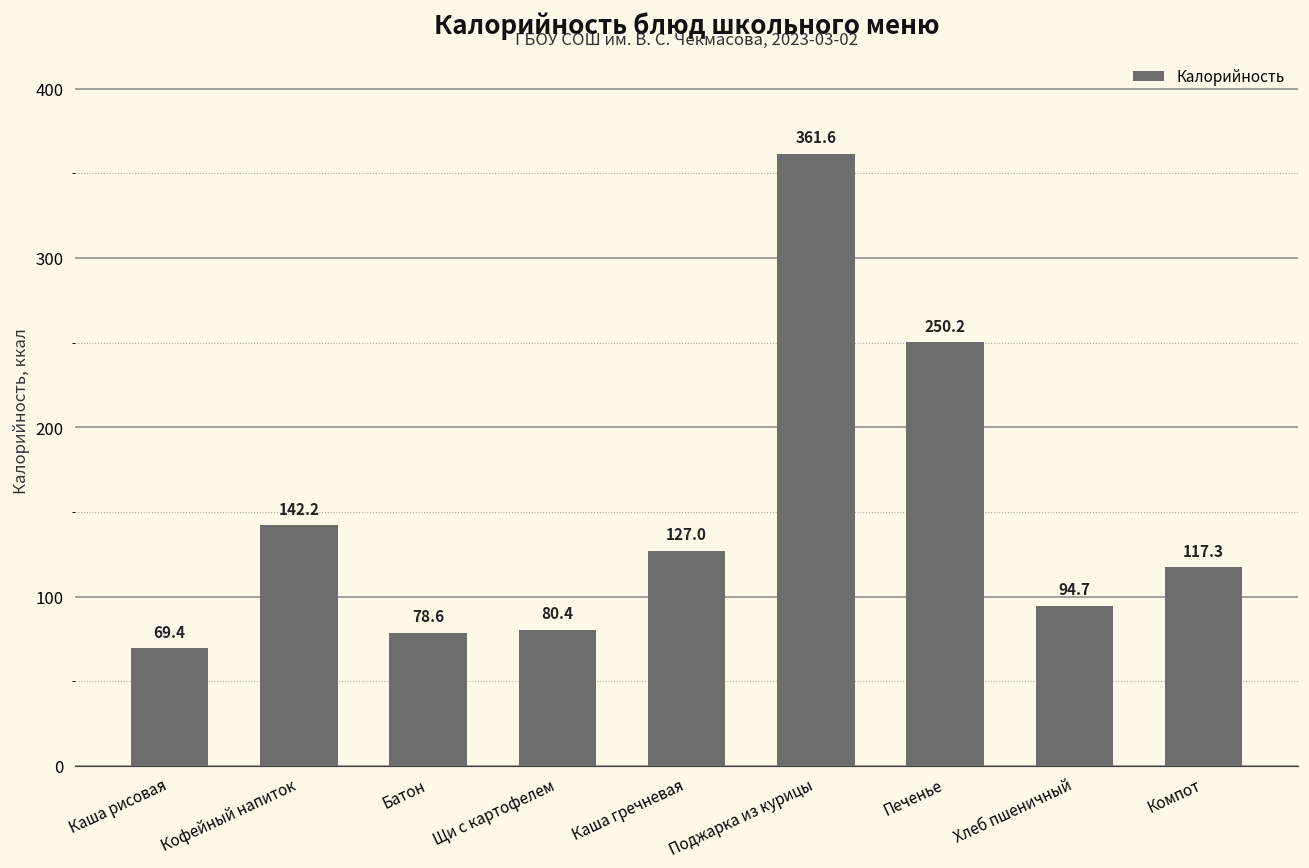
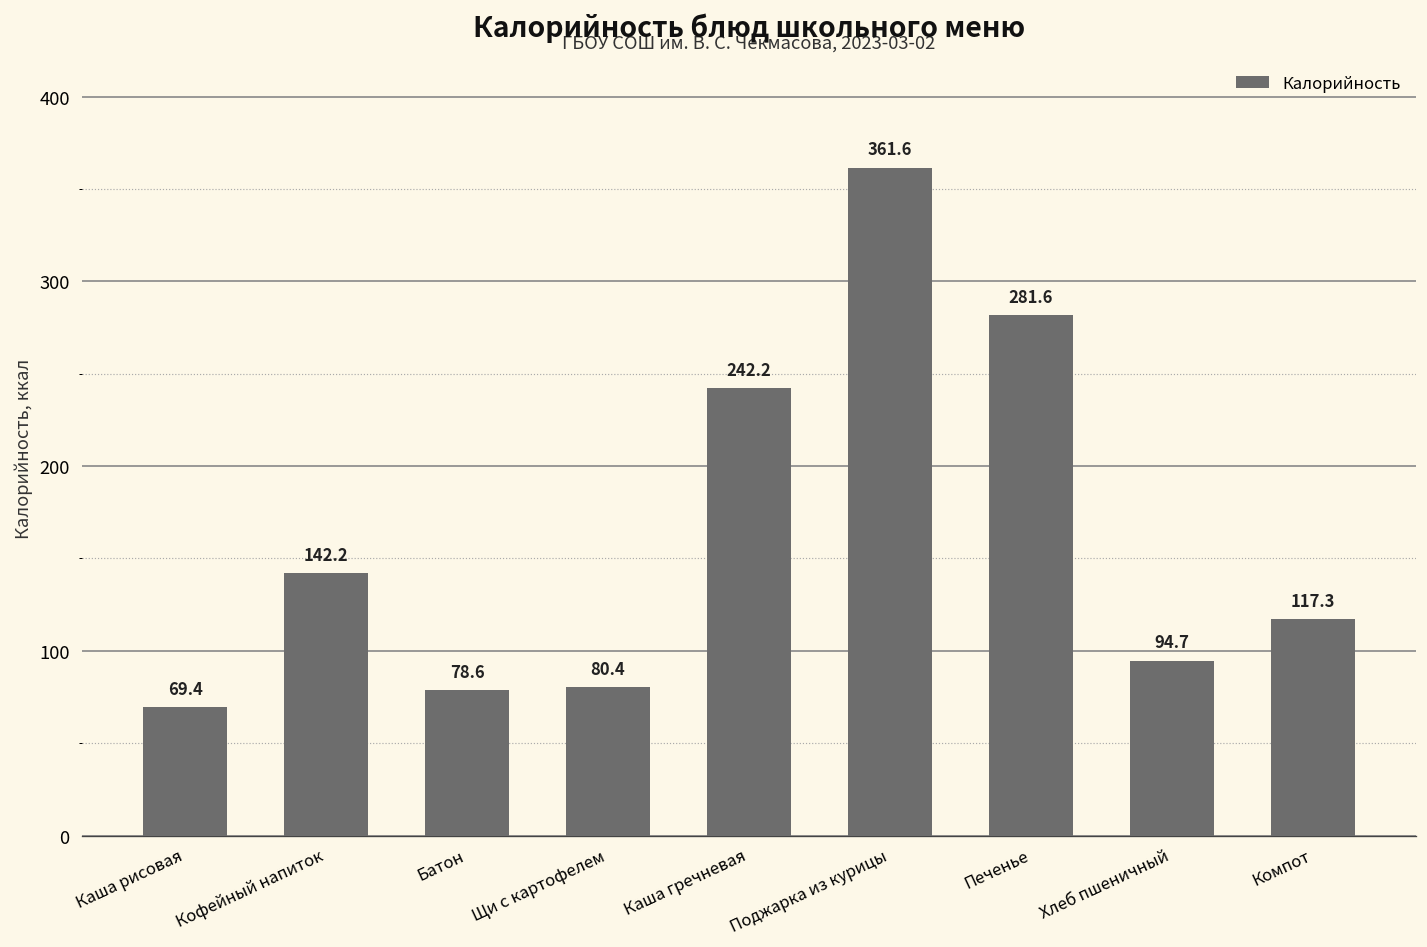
Каша гречневая: 127.0 -> 242.2
Печенье: 250.2 -> 281.6
